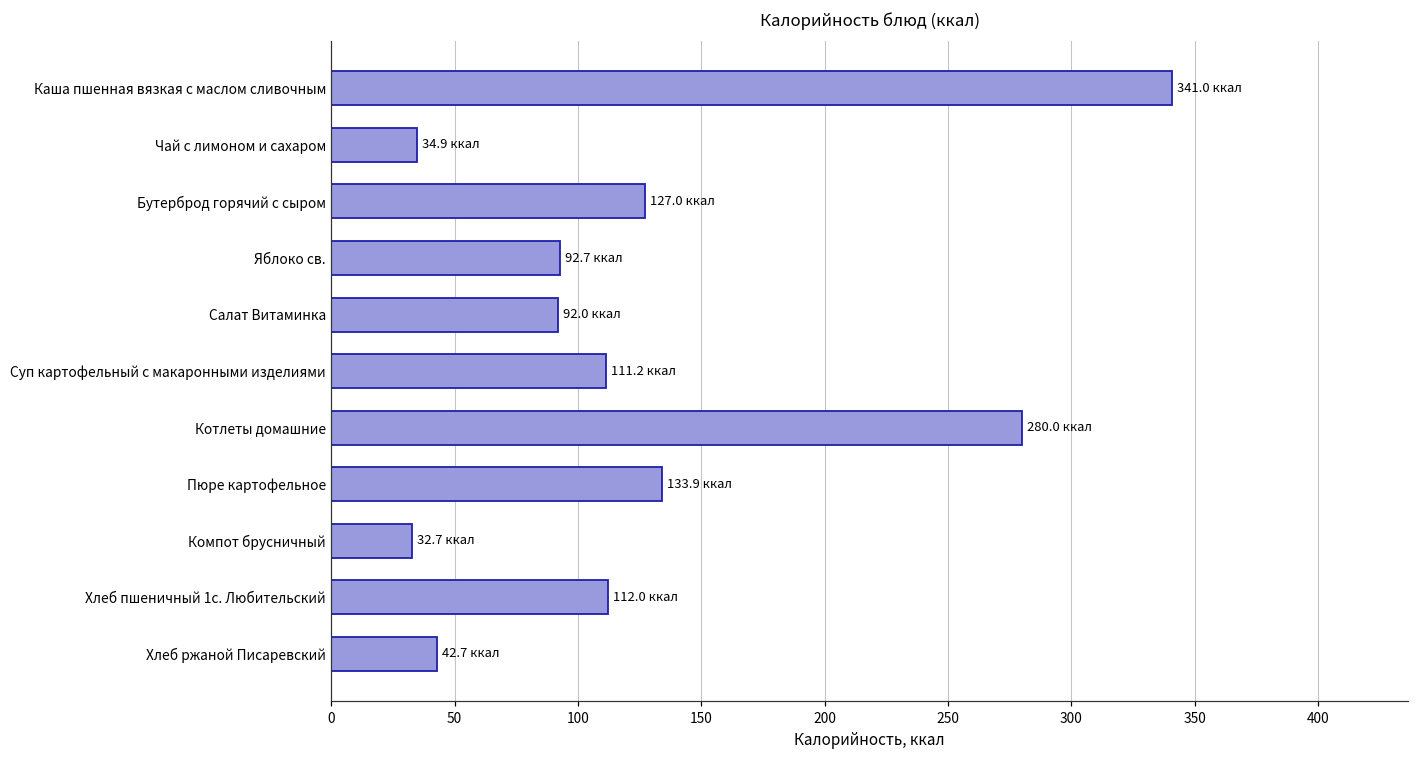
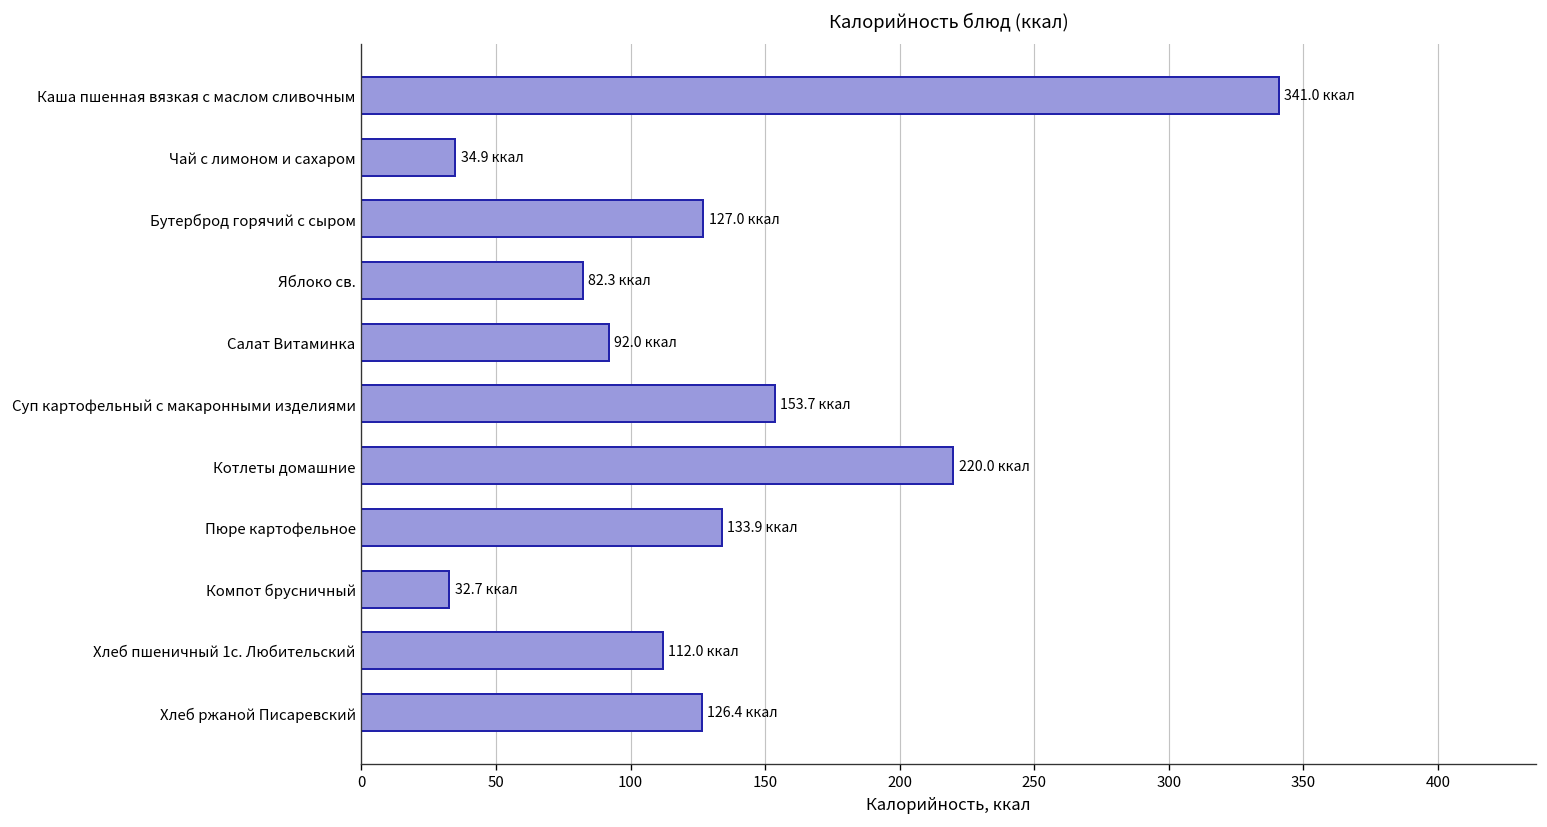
Яблоко св.: 92.7 -> 82.3
Суп картофельный с макаронными изделиями: 111.2 -> 153.7
Котлеты домашние: 280.0 -> 220.0
Хлеб ржаной Писаревский: 42.7 -> 126.4
